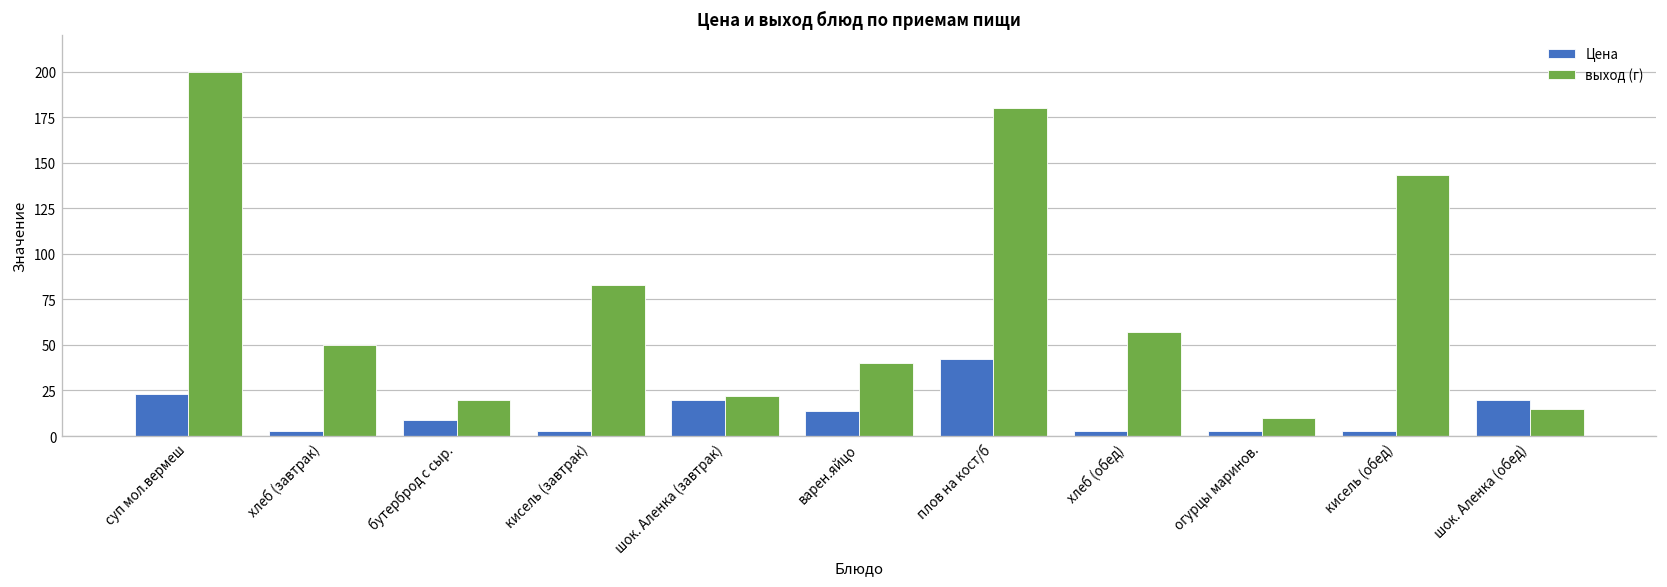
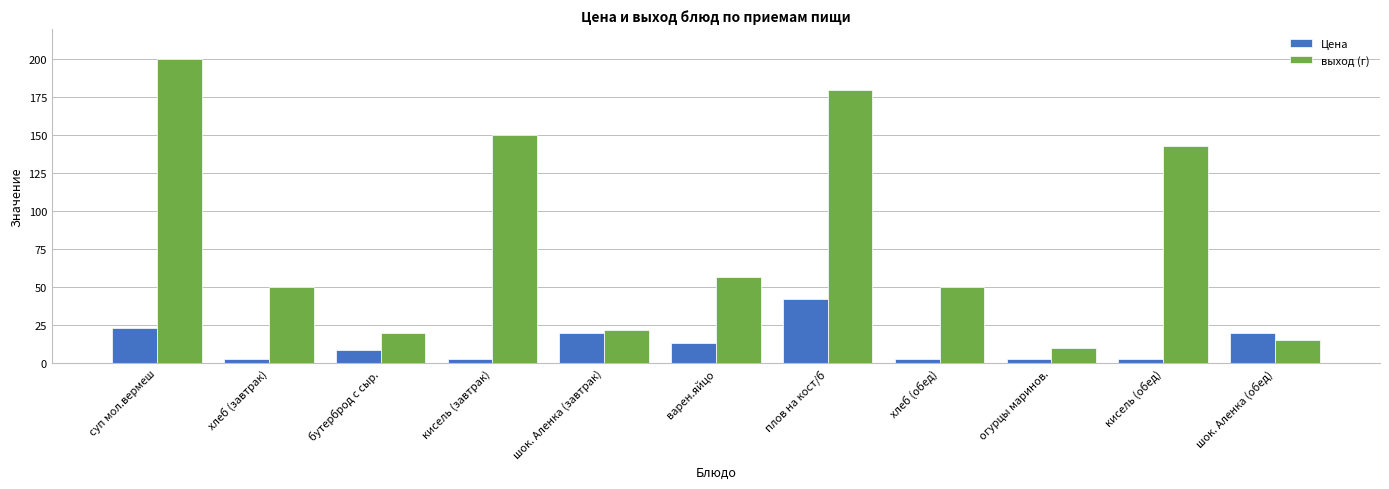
выход (г), кисель (завтрак): 83 -> 150
выход (г), варен.яйцо: 40 -> 57
выход (г), хлеб (обед): 57 -> 50
